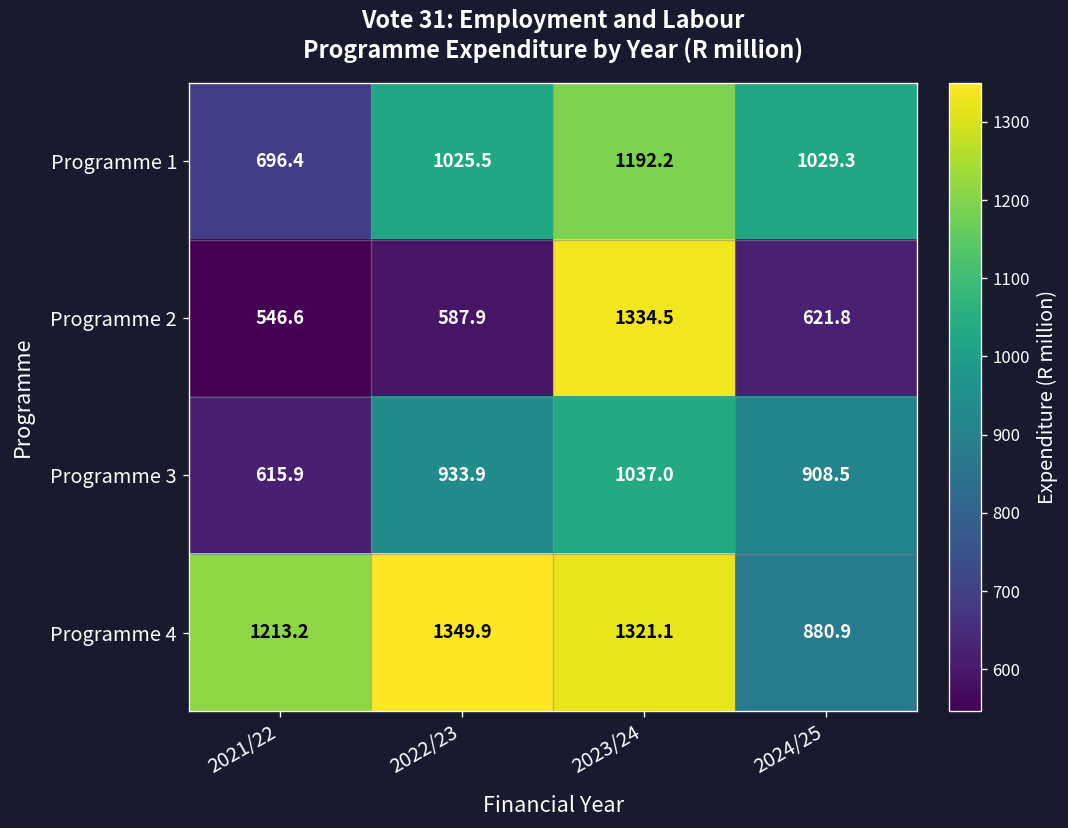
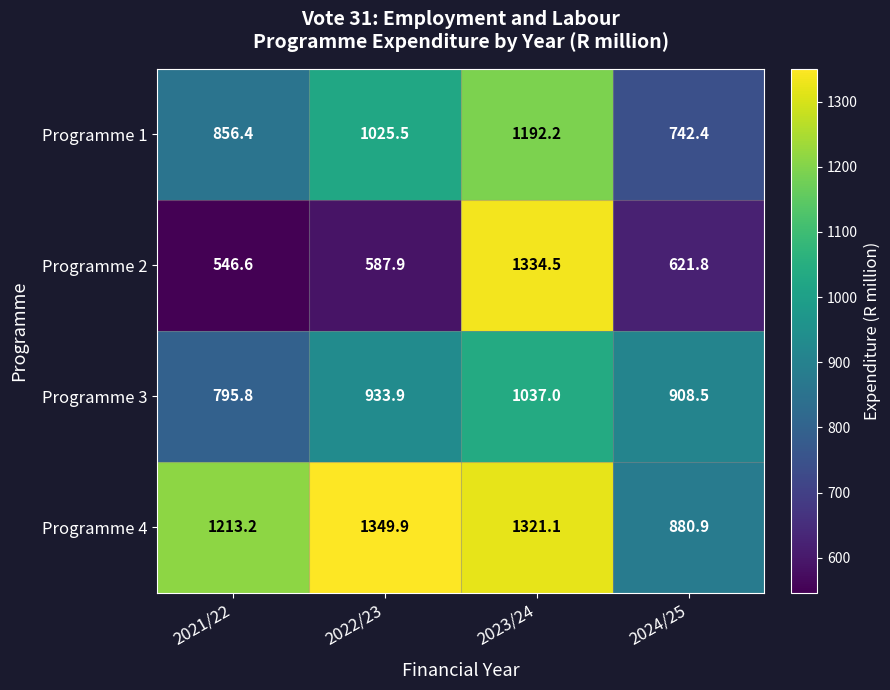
Programme 1, 2021/22: 696.4 -> 856.4
Programme 1, 2024/25: 1029.3 -> 742.4
Programme 3, 2021/22: 615.9 -> 795.8
